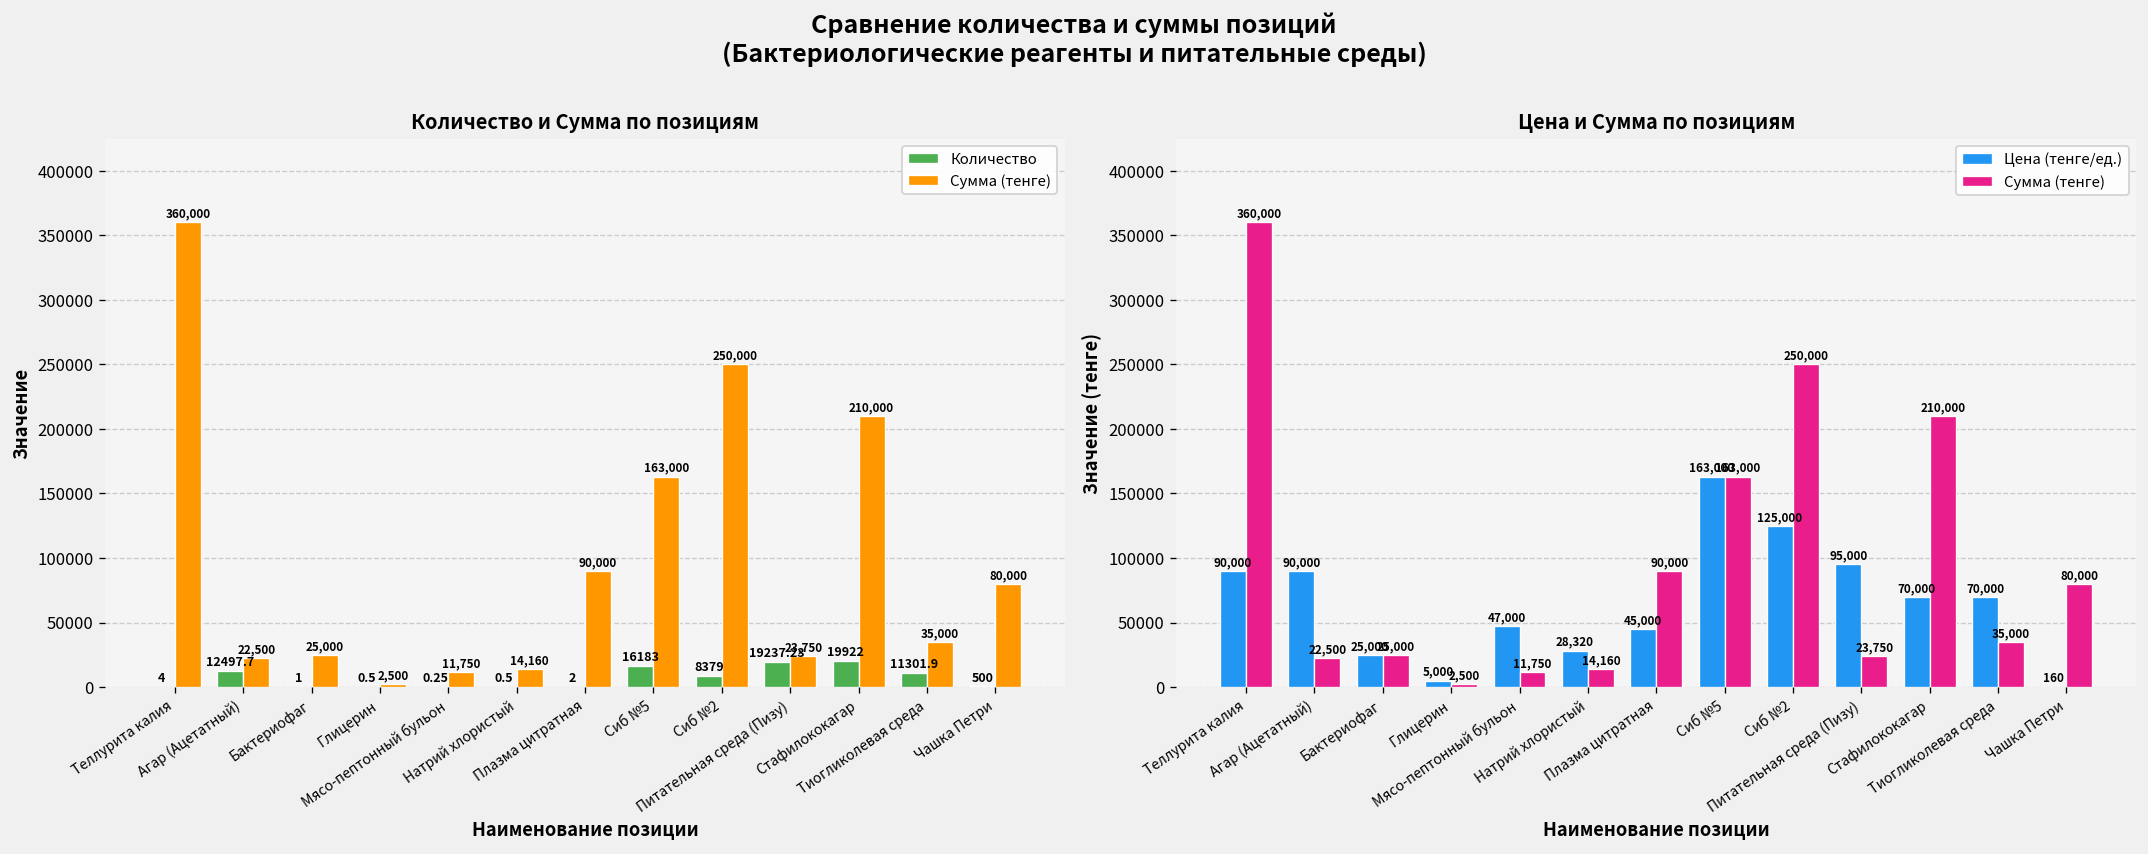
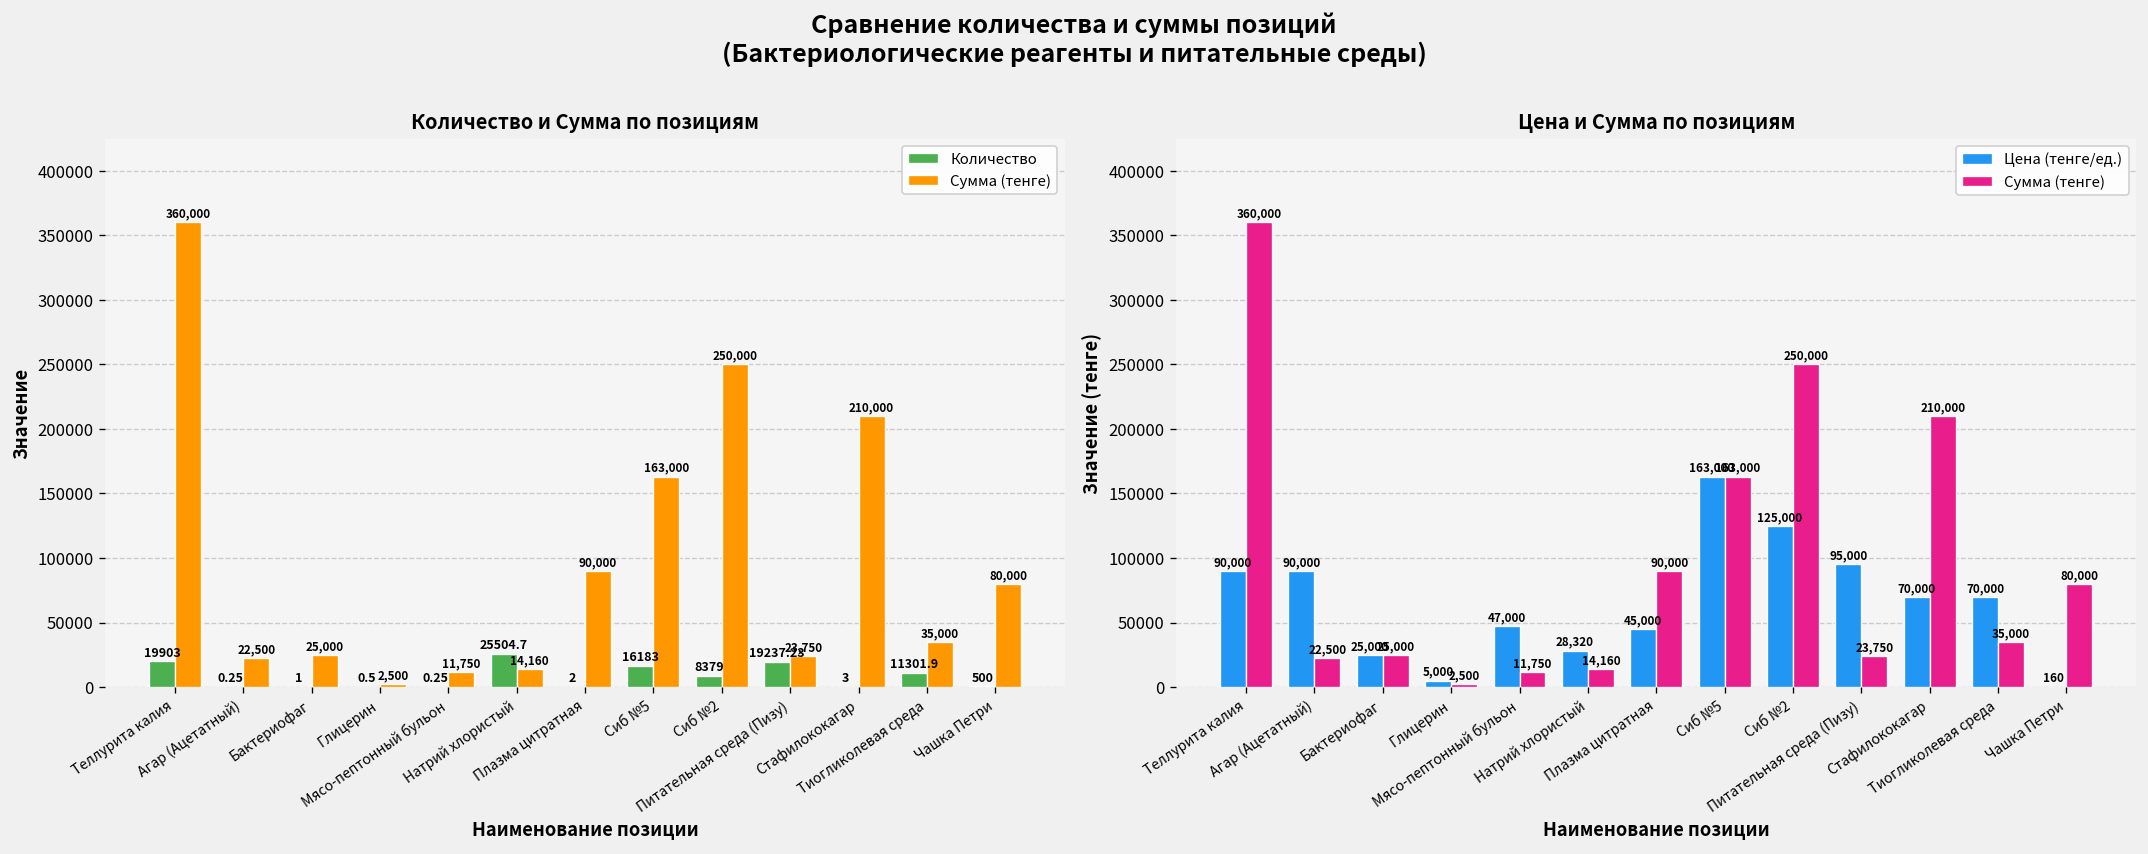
Количество и Сумма по позициям, Количество, Теллурита калия: 4 -> 19903
Количество и Сумма по позициям, Количество, Агар (Ацетатный): 12497.7 -> 0.25
Количество и Сумма по позициям, Количество, Натрий хлористый: 0.5 -> 25504.7
Количество и Сумма по позициям, Количество, Стафилококагар: 19922 -> 3
